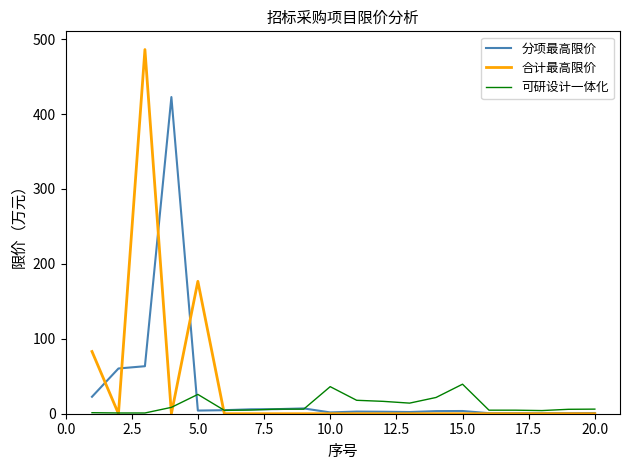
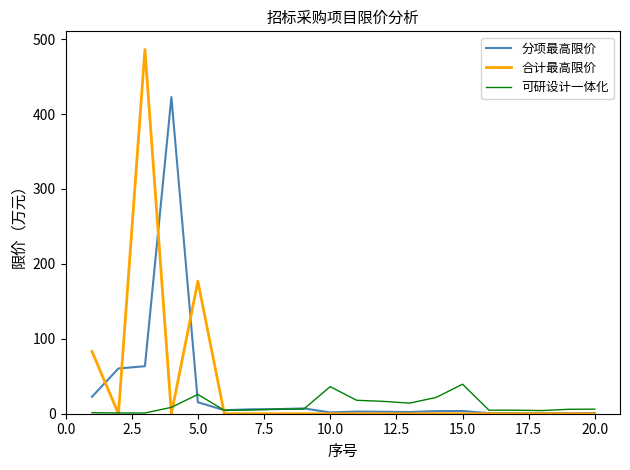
分项最高限价, 5.0: 0 -> 20
